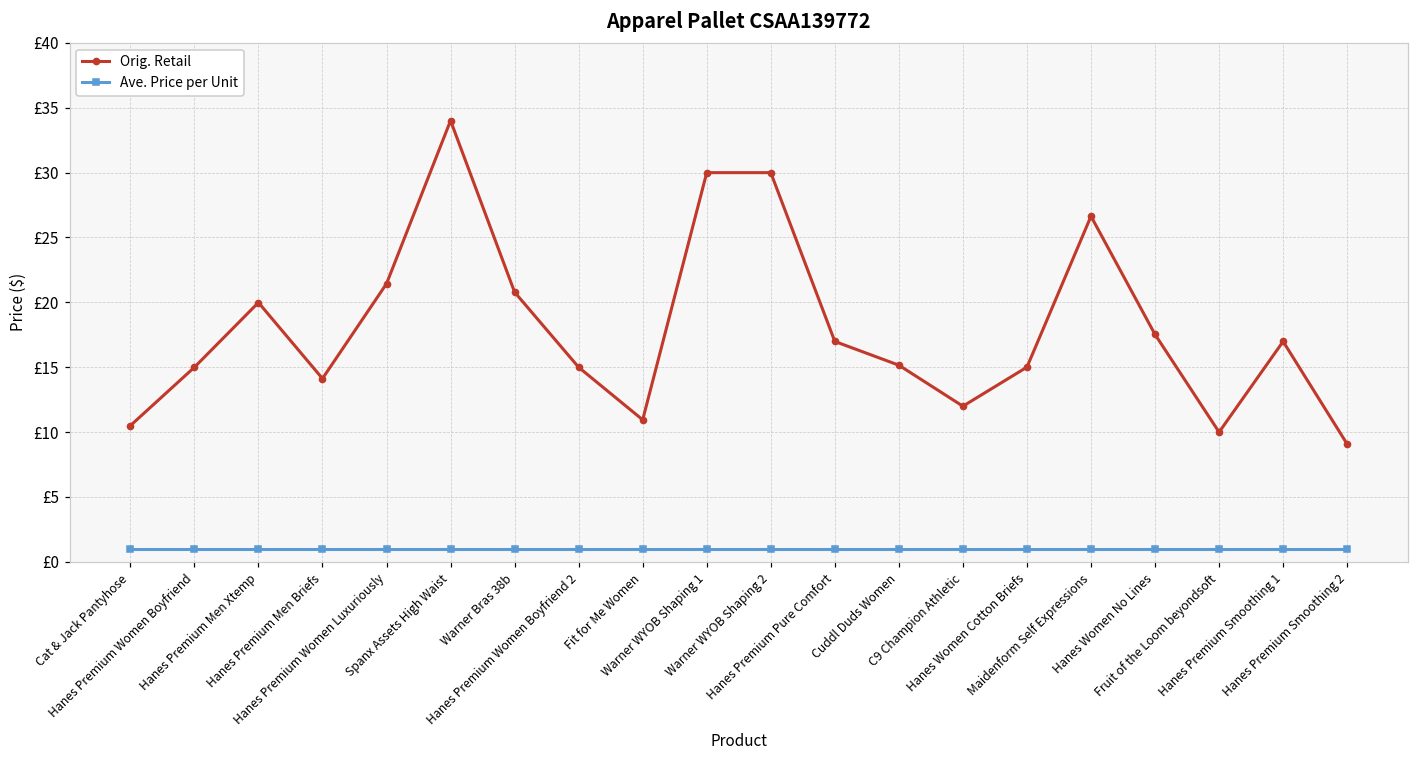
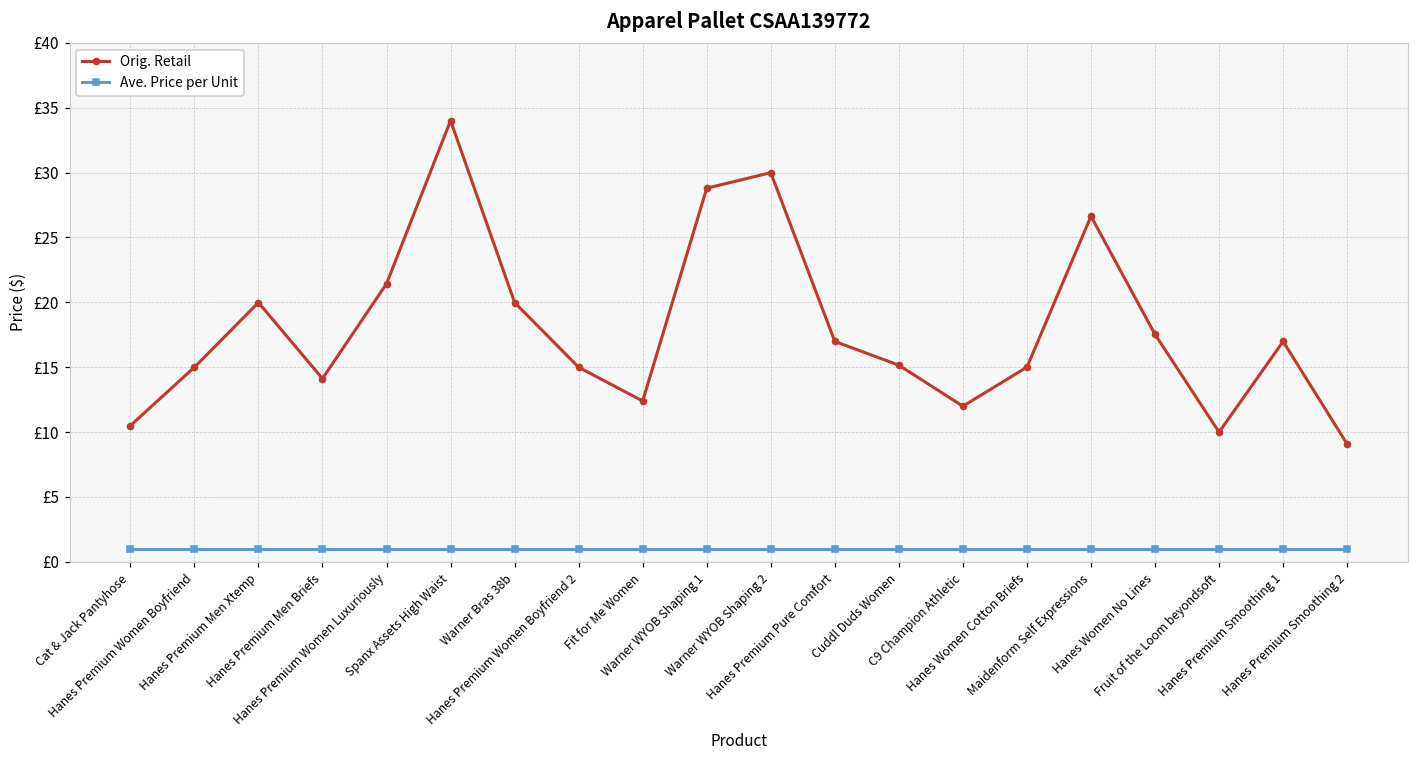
Orig. Retail, Warner Bras 38b: £20.8 -> £20.0
Orig. Retail, Fit for Me Women: £10.9 -> £12.4
Orig. Retail, Warner WYOB Shaping 1: £30.0 -> £28.8
